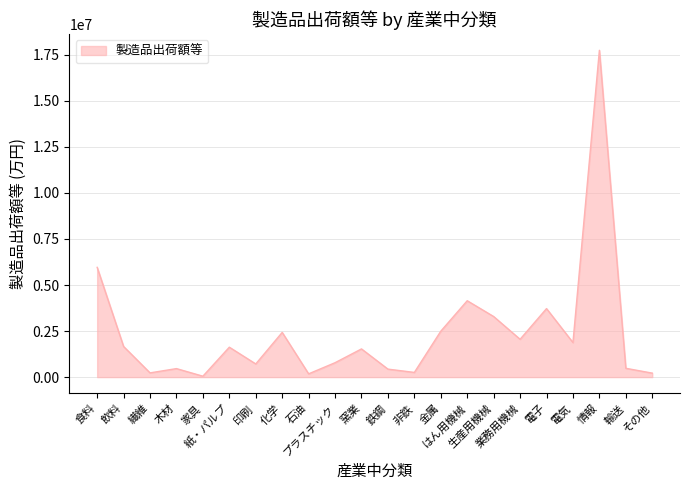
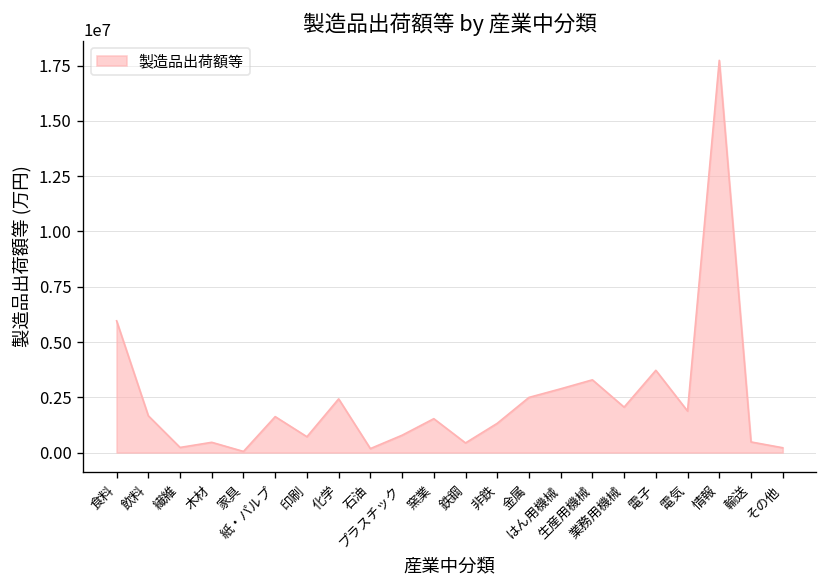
非鉄: 300000 -> 1300000
はん用機械: 4100000 -> 2900000
